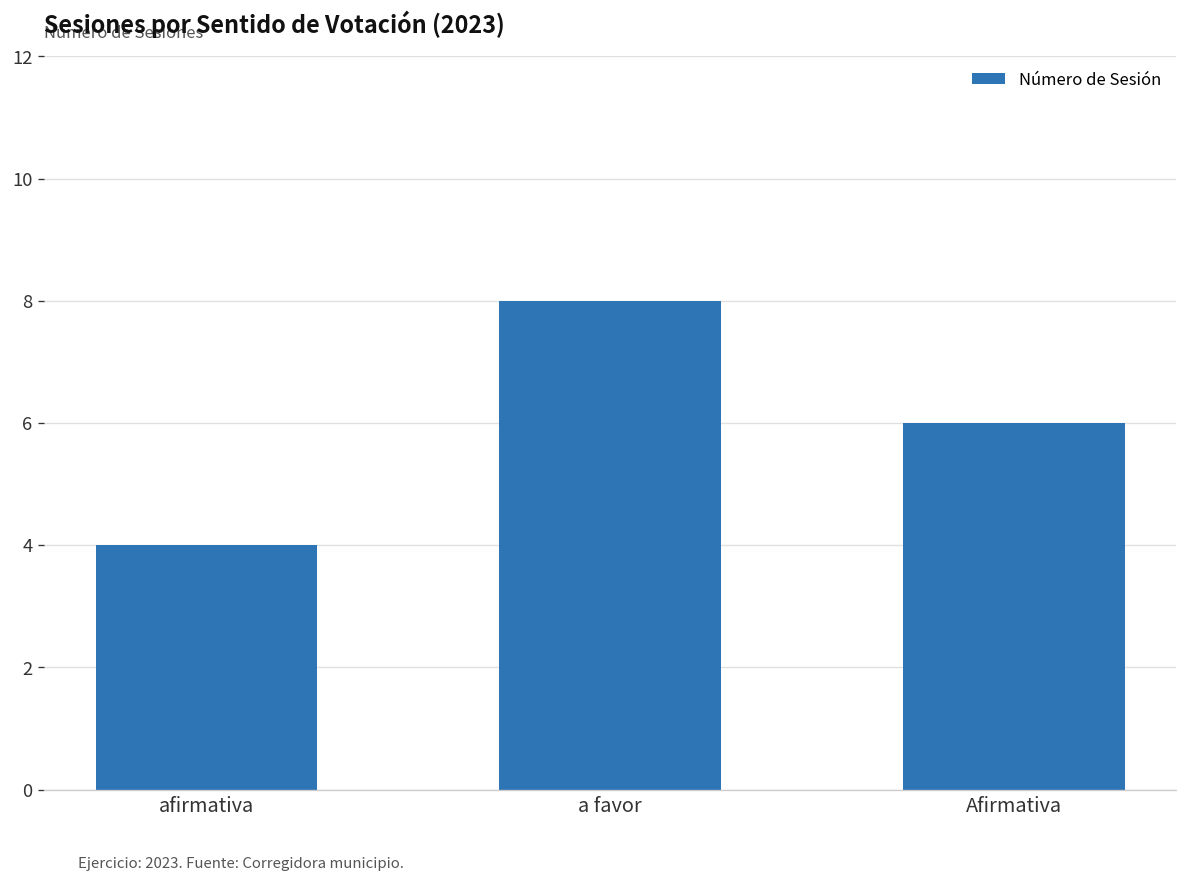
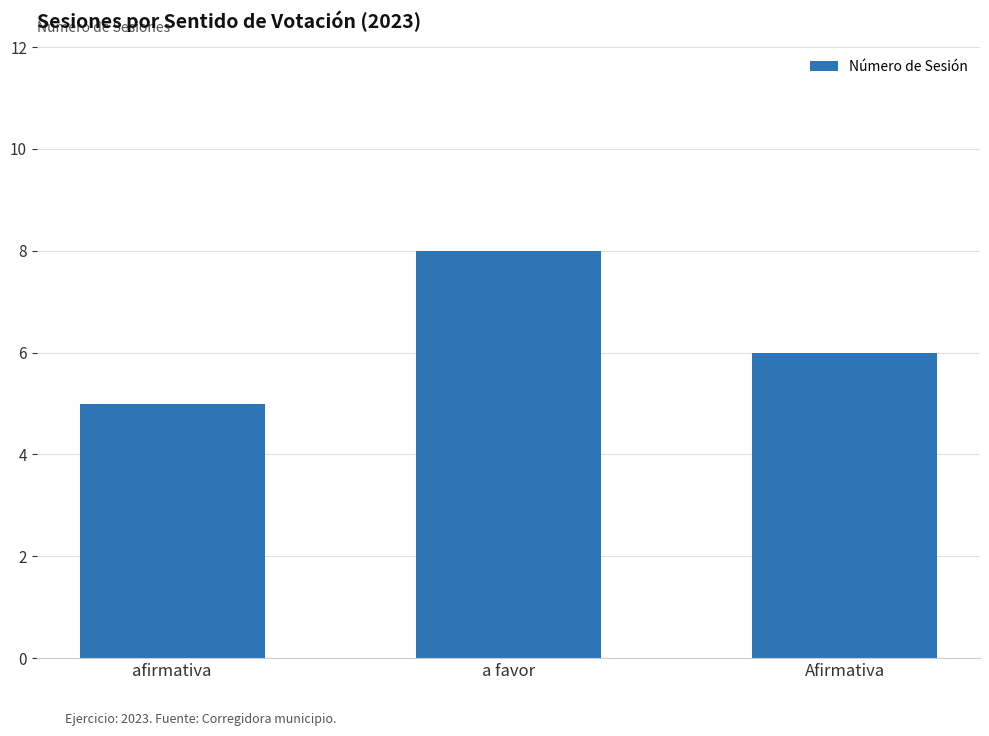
afirmativa: 4 -> 5
